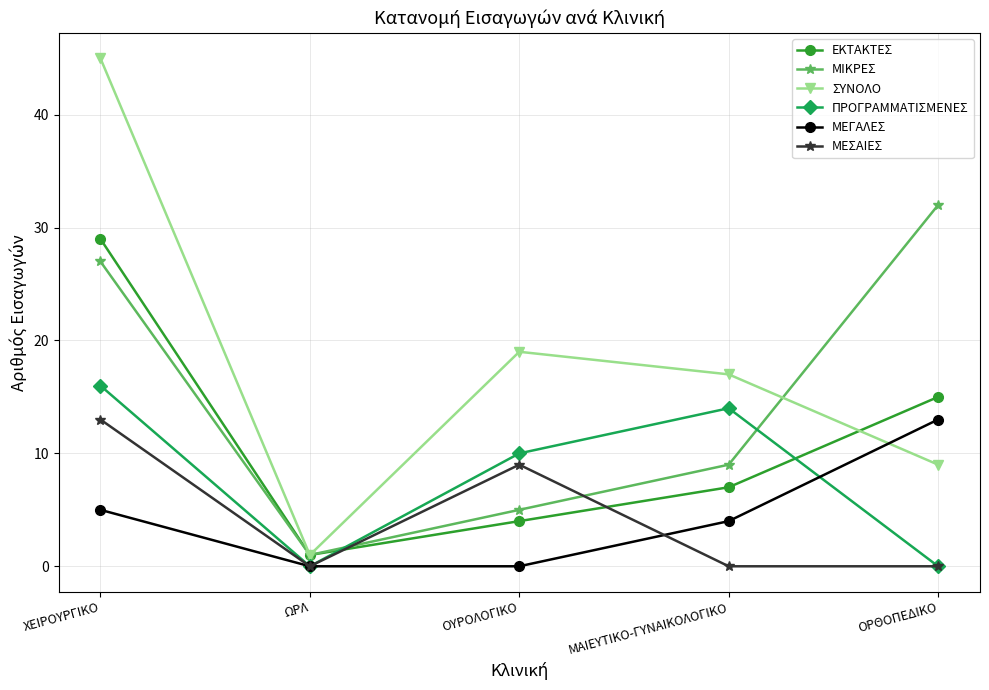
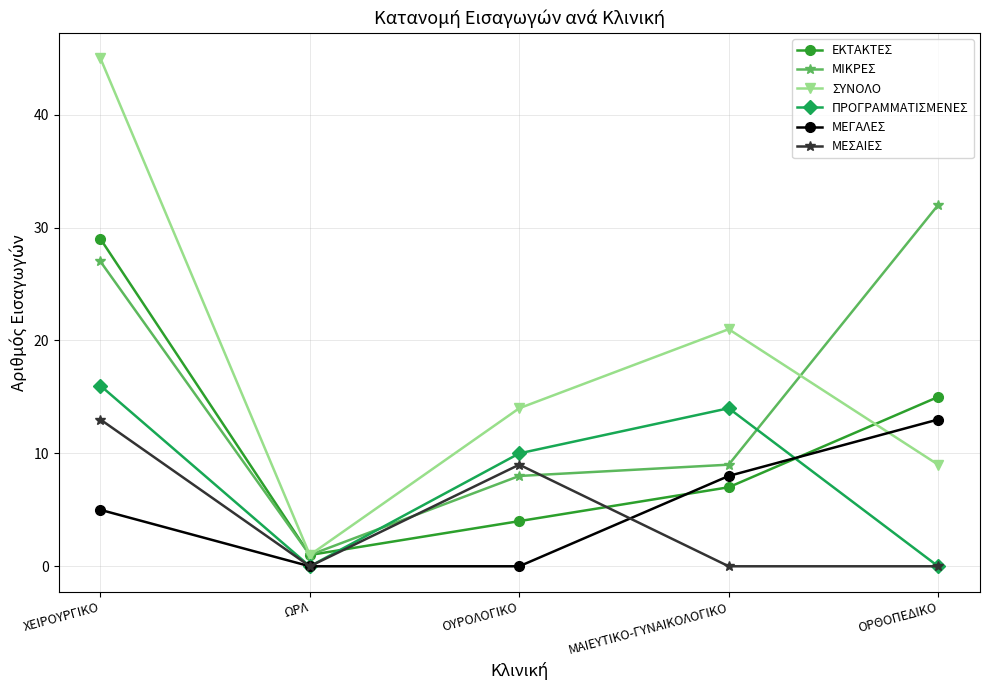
ΜΙΚΡΕΣ, ΟΥΡΟΛΟΓΙΚΟ: 5 -> 8
ΣΥΝΟΛΟ, ΟΥΡΟΛΟΓΙΚΟ: 19 -> 14
ΣΥΝΟΛΟ, ΜΑΙΕΥΤΙΚΟ-ΓΥΝΑΙΚΟΛΟΓΙΚΟ: 17 -> 21
ΜΕΓΑΛΕΣ, ΜΑΙΕΥΤΙΚΟ-ΓΥΝΑΙΚΟΛΟΓΙΚΟ: 4 -> 8
